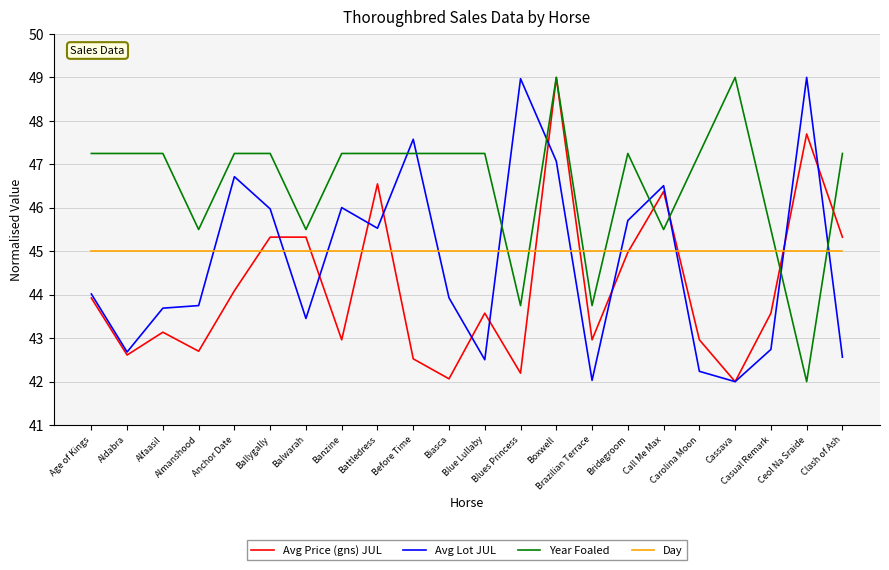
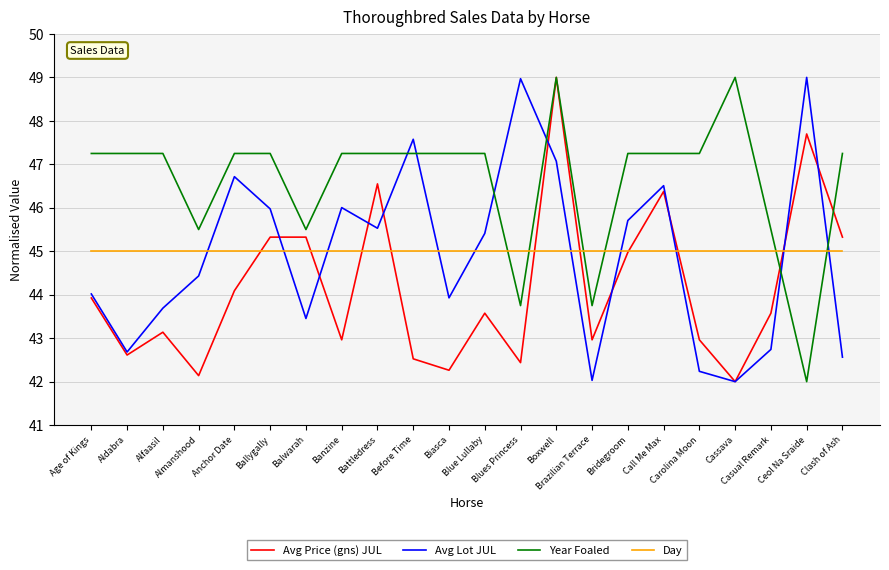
Avg Price (gns) JUL, Almanshood: 42.7 -> 42.1
Avg Lot JUL, Almanshood: 43.8 -> 44.4
Avg Price (gns) JUL, Biasca: 42.1 -> 42.3
Avg Lot JUL, Blue Lullaby: 42.5 -> 45.4
Avg Price (gns) JUL, Blues Princess: 42.2 -> 42.4
Year Foaled, Call Me Max: 45.5 -> 47.3
